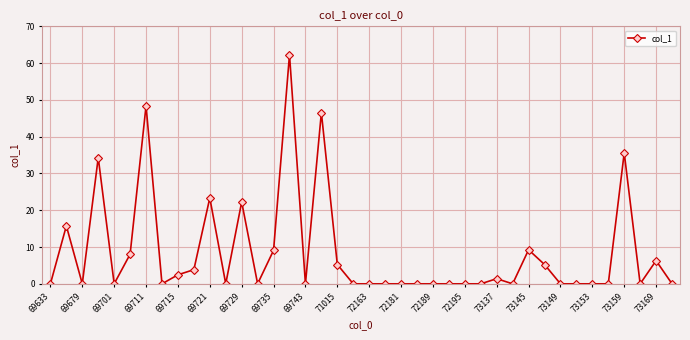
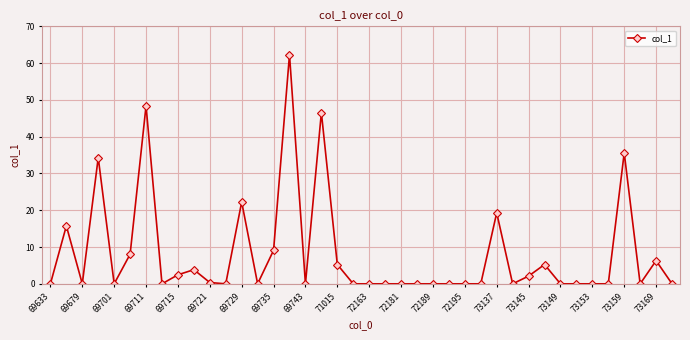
69721: 23 -> 0
73137: 1 -> 19
73145: 9 -> 2
